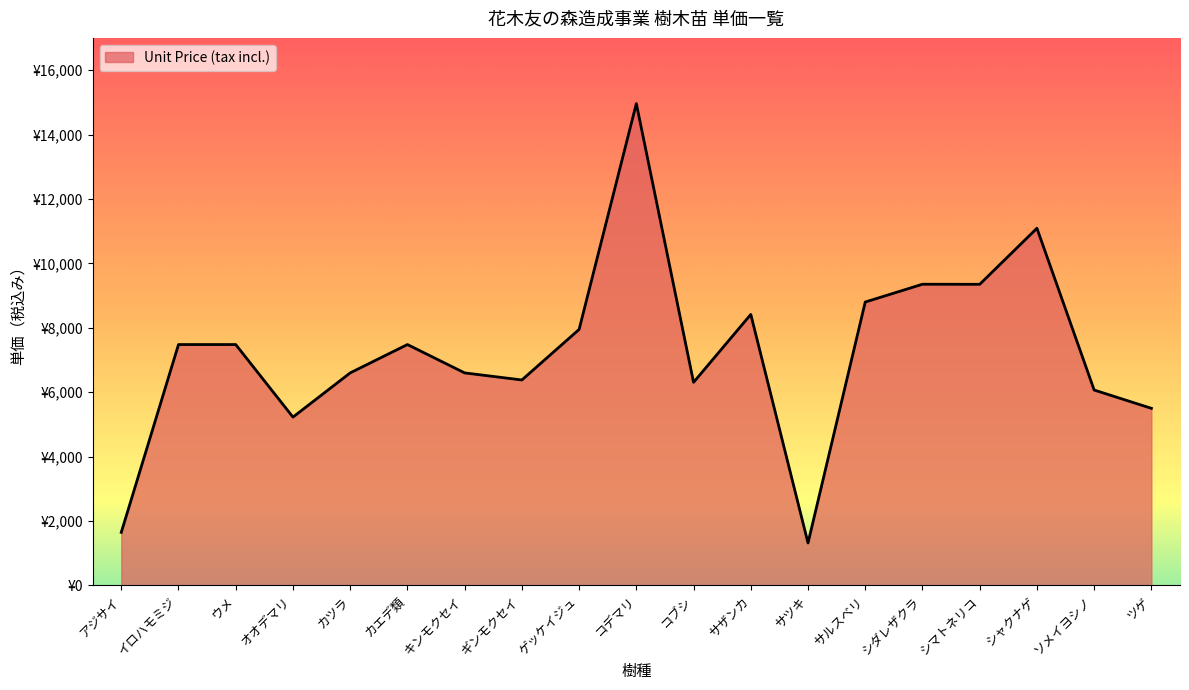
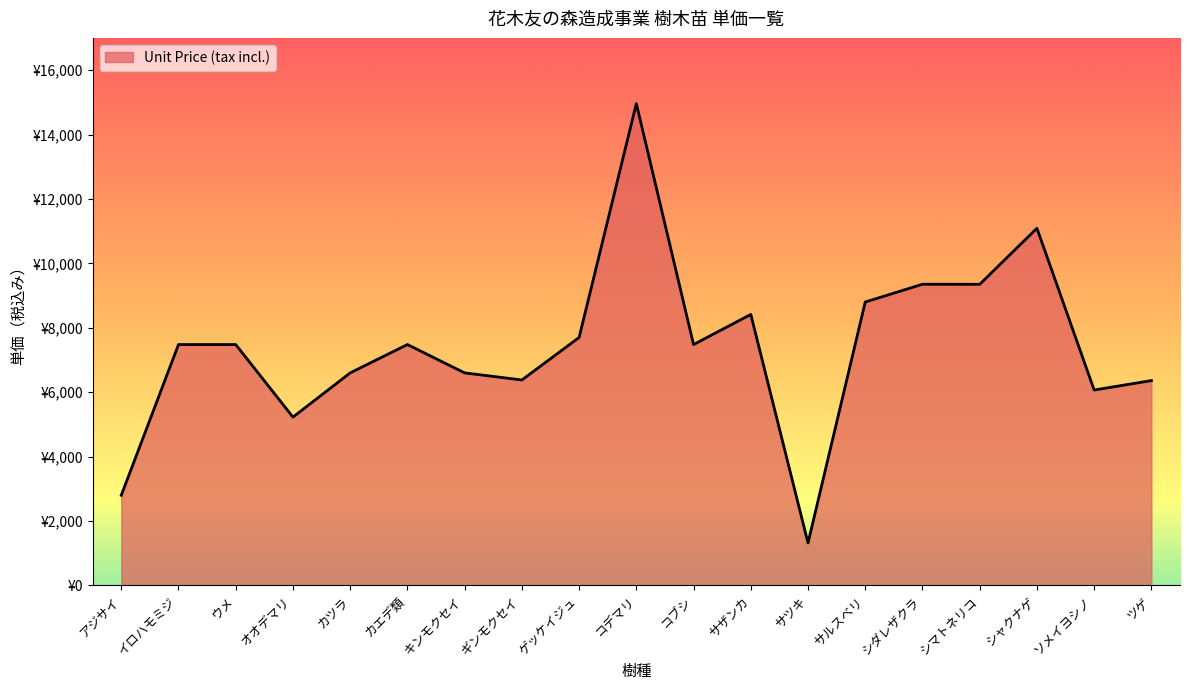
アジサイ: ¥1,700 -> ¥2,800
ゲッケイジュ: ¥7,900 -> ¥7,700
コブシ: ¥6,300 -> ¥7,500
ツゲ: ¥5,500 -> ¥6,400
